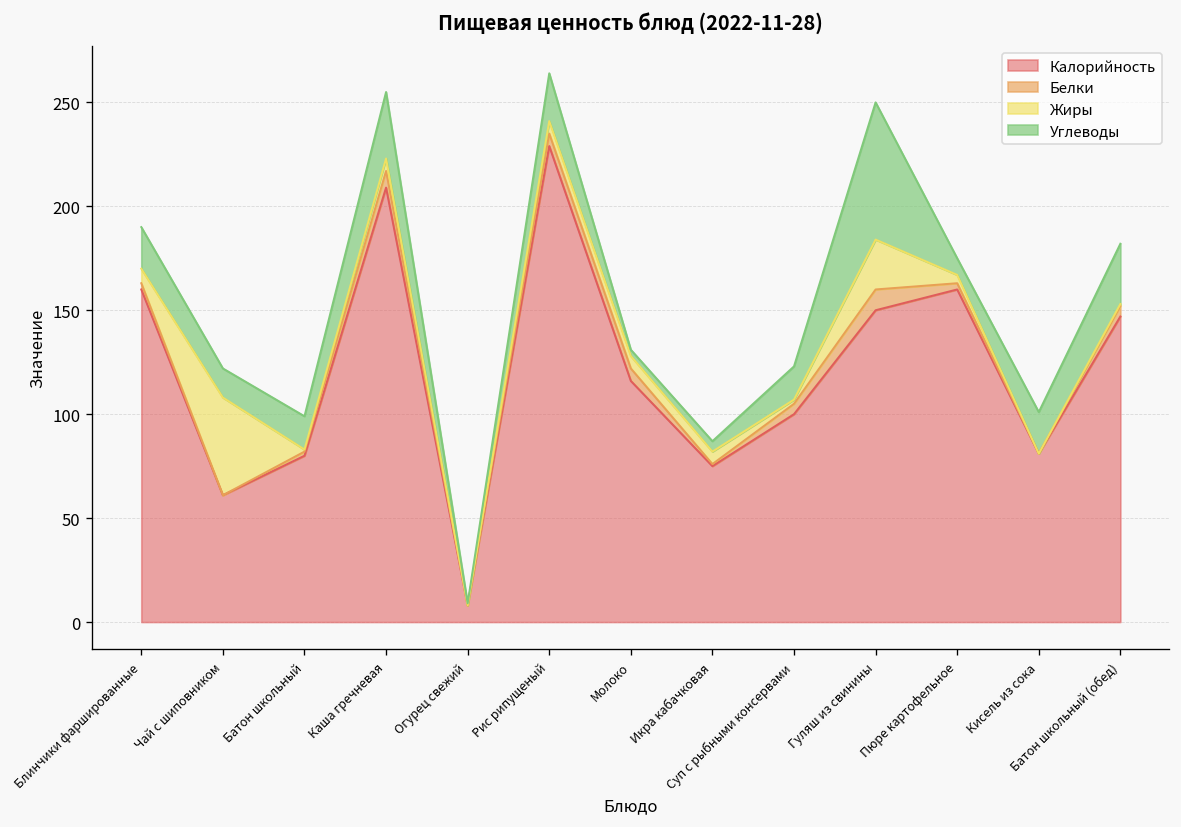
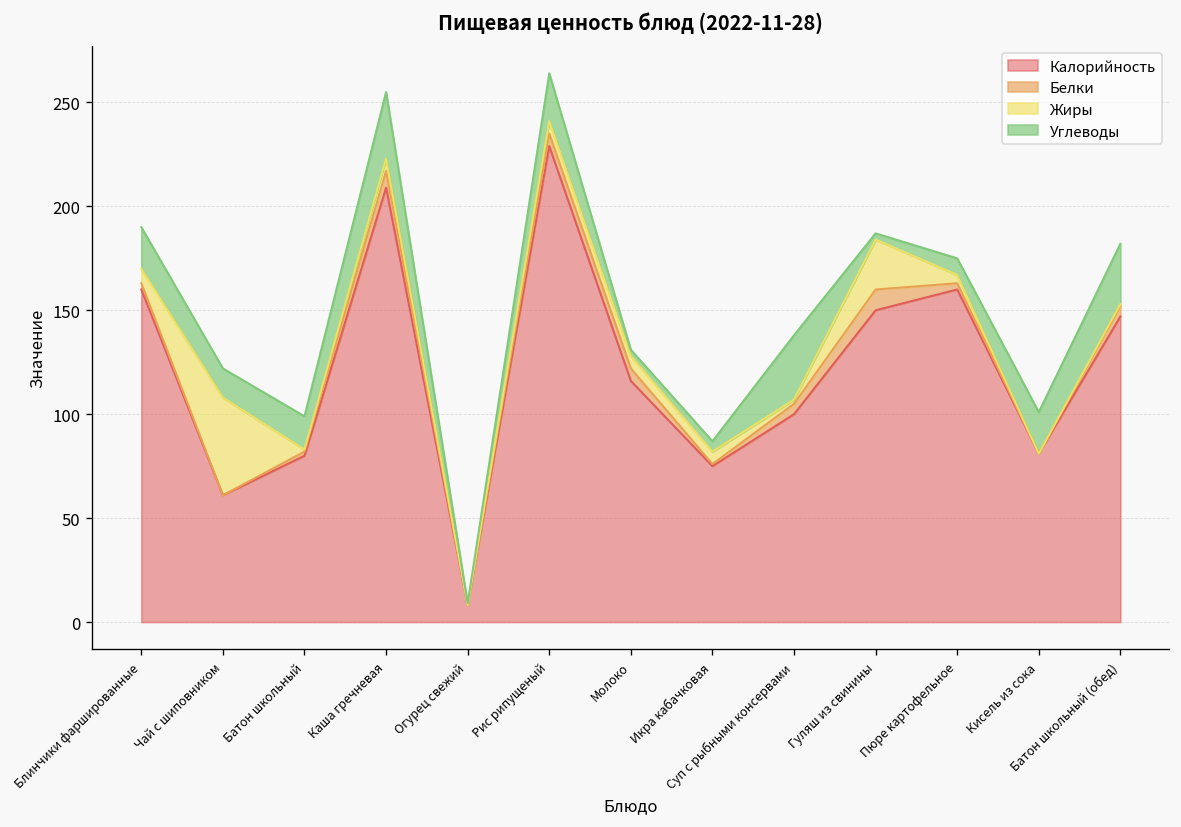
Углеводы, Суп с рыбными консервами: 16 -> 31
Углеводы, Гуляш из свинины: 66 -> 3
